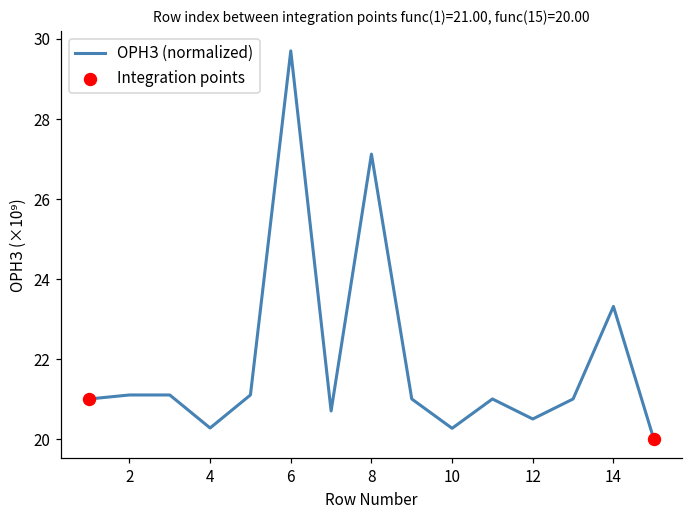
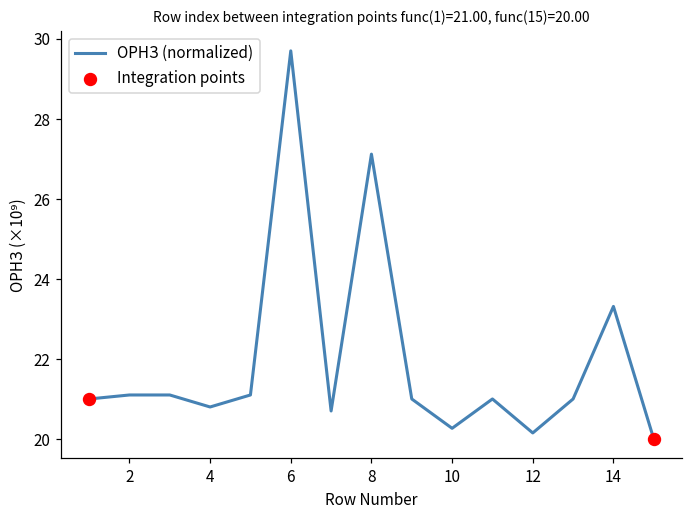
ОРНЗ (normalized), 4: 20.3 -> 20.8
ОРНЗ (normalized), 12: 20.5 -> 20.2
